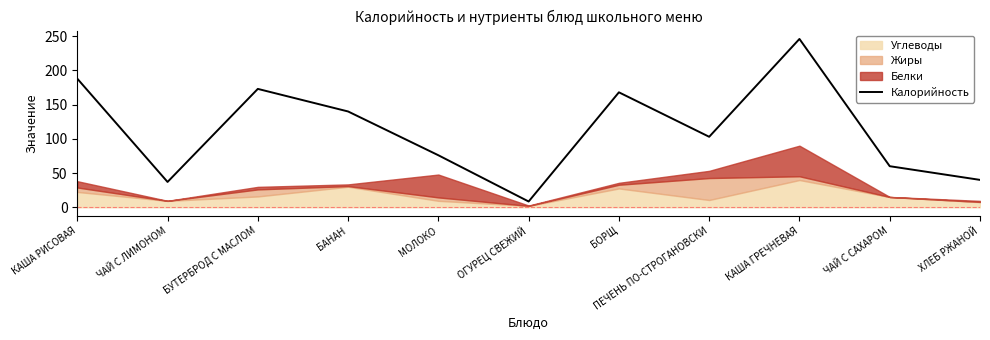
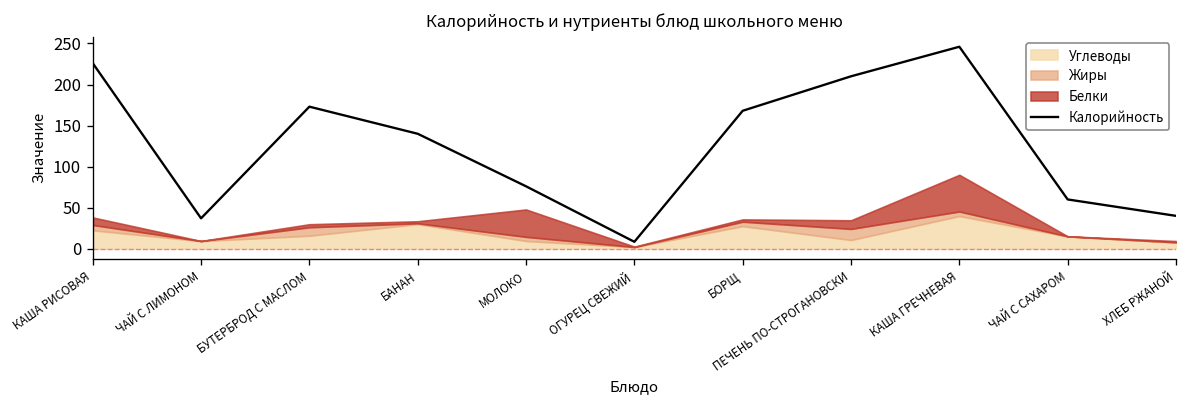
Калорийность, КАША РИСОВАЯ: 190 -> 230
Калорийность, ПЕЧЕНЬ ПО-СТРОГАНОВСКИ: 100 -> 210
Жиры, ПЕЧЕНЬ ПО-СТРОГАНОВСКИ: 30 -> 10
